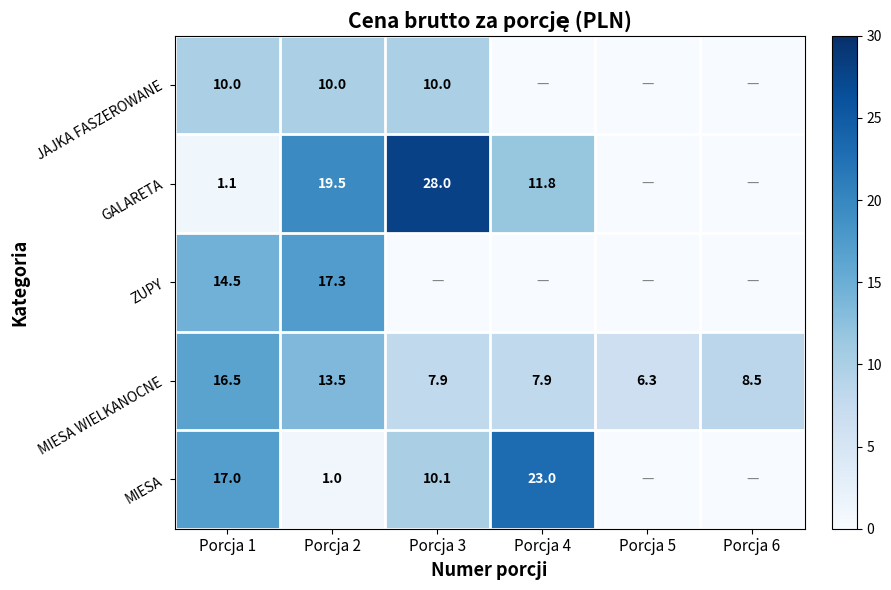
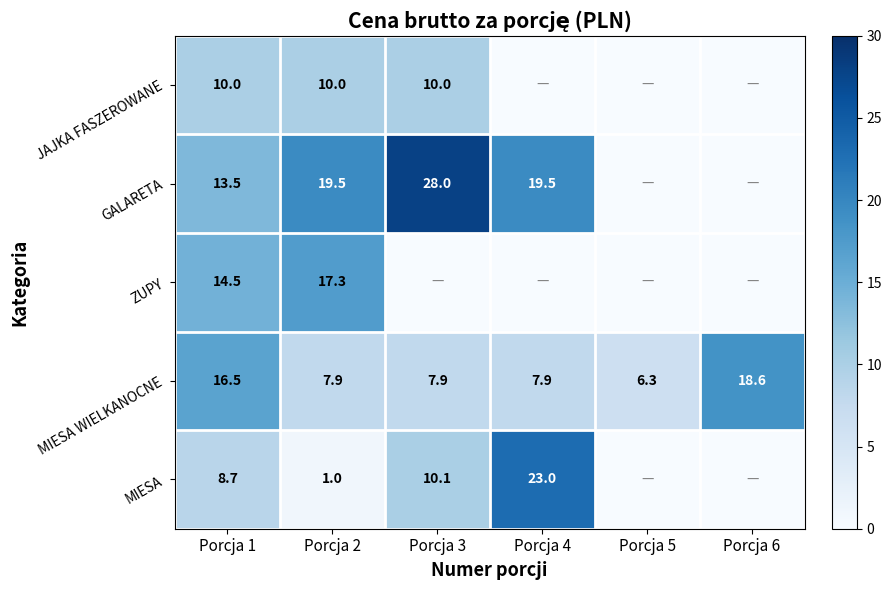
GALARETA, Porcja 1: 1.1 -> 13.5
GALARETA, Porcja 4: 11.8 -> 19.5
MIESA WIELKANOCNE, Porcja 2: 13.5 -> 7.9
MIESA WIELKANOCNE, Porcja 6: 8.5 -> 18.6
MIESA, Porcja 1: 17.0 -> 8.7
